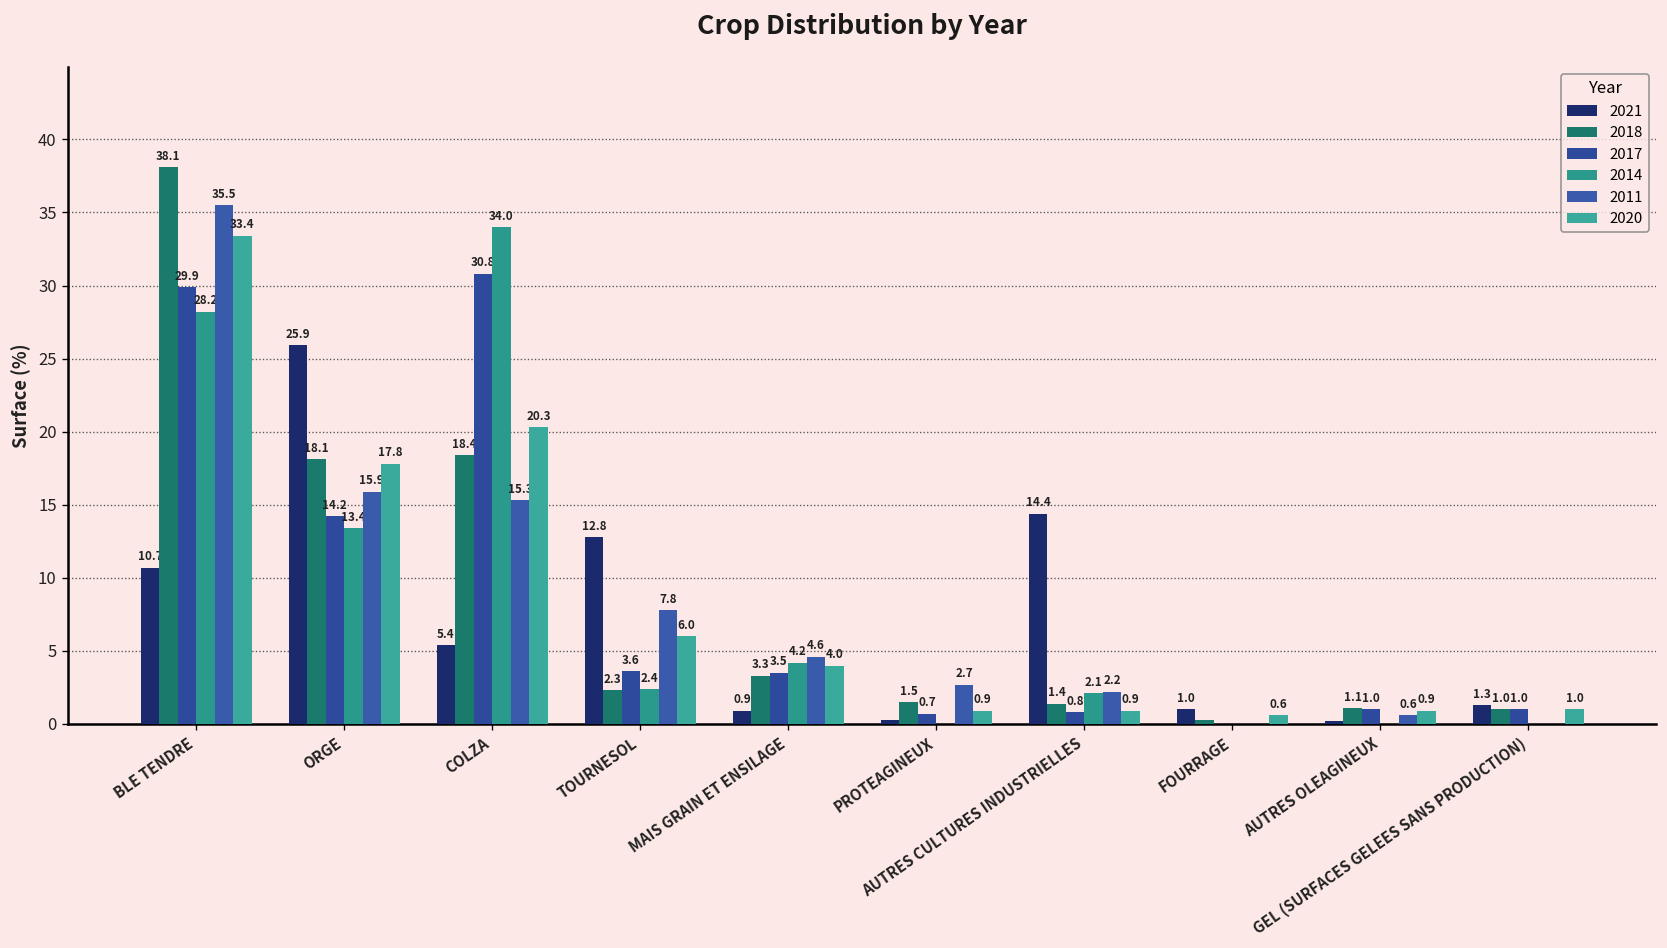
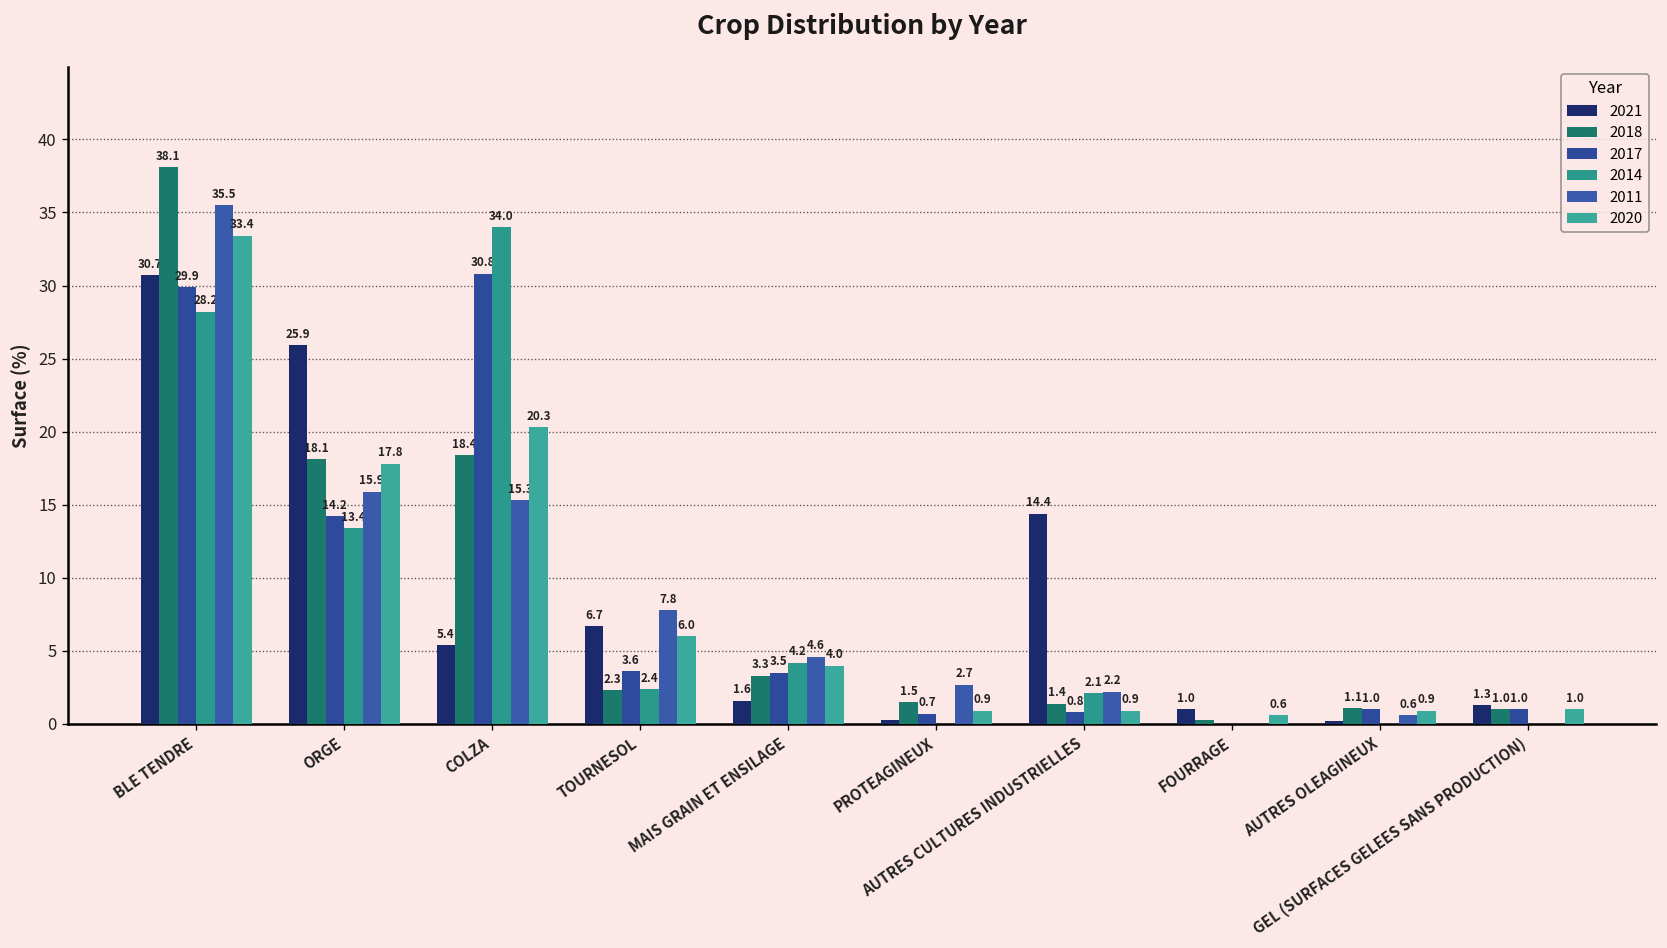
2021, BLE TENDRE: 10.7 -> 30.7
2021, TOURNESOL: 12.8 -> 6.7
2021, MAIS GRAIN ET ENSILAGE: 0.9 -> 1.6
